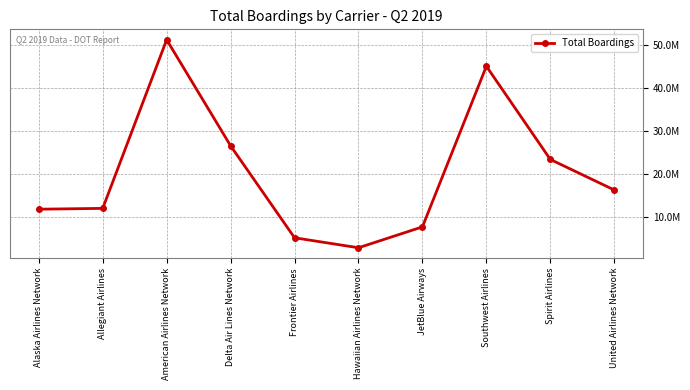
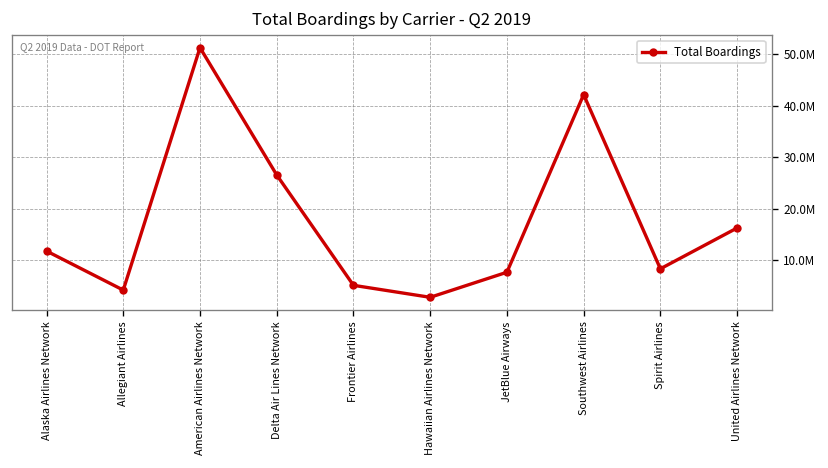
Allegiant Airlines: 12000000 -> 4000000
Southwest Airlines: 45000000 -> 42000000
Spirit Airlines: 23000000 -> 8000000
